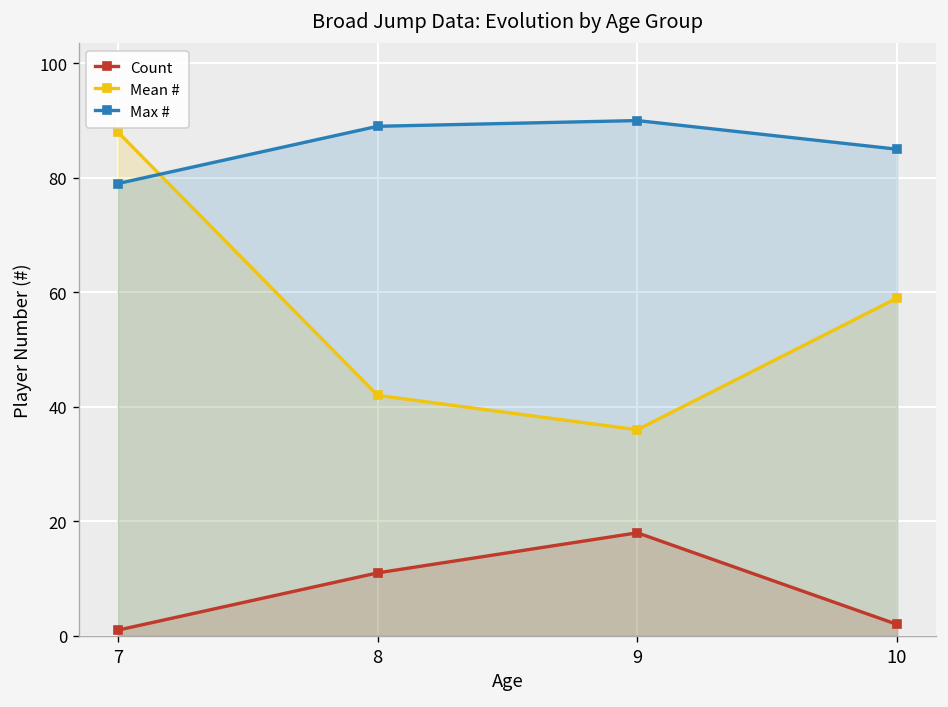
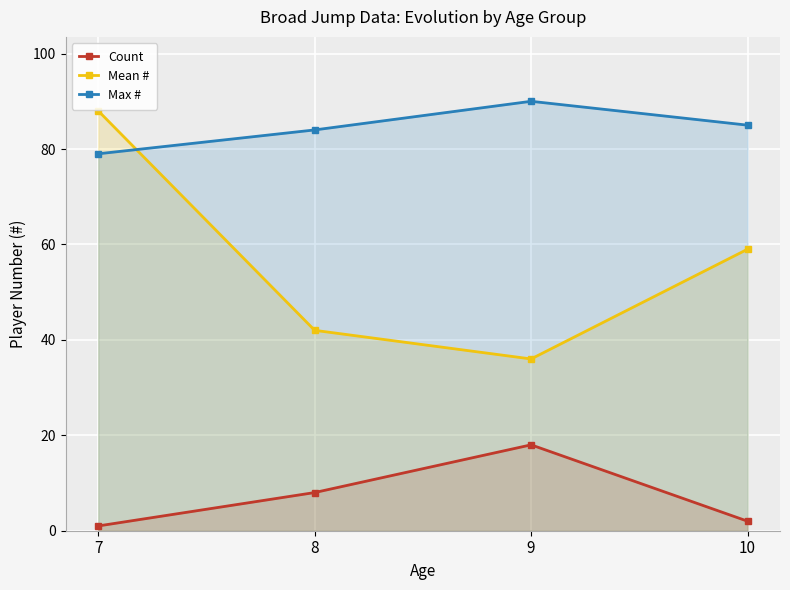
Count, 8: 11 -> 8
Max #, 8: 89 -> 84
